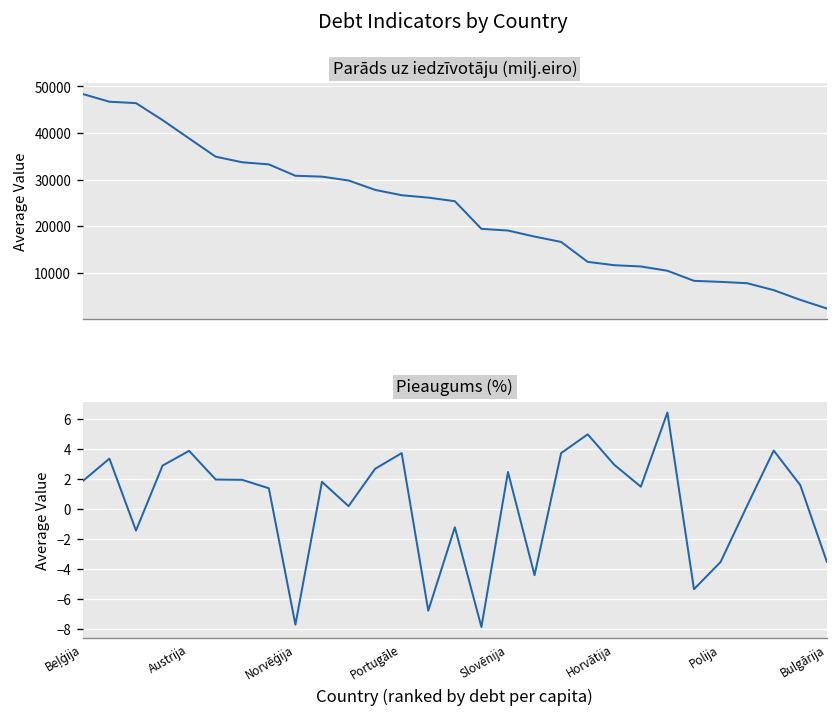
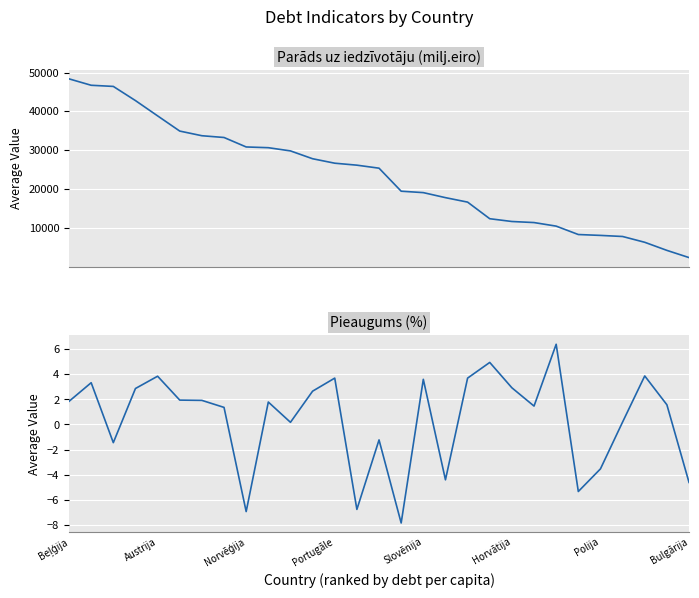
Pieaugums (%), Norvēģija: -7.7 -> -7.0
Pieaugums (%), Slovēnija: 2.4 -> 3.6
Pieaugums (%), Bulgārija: -3.5 -> -4.6
